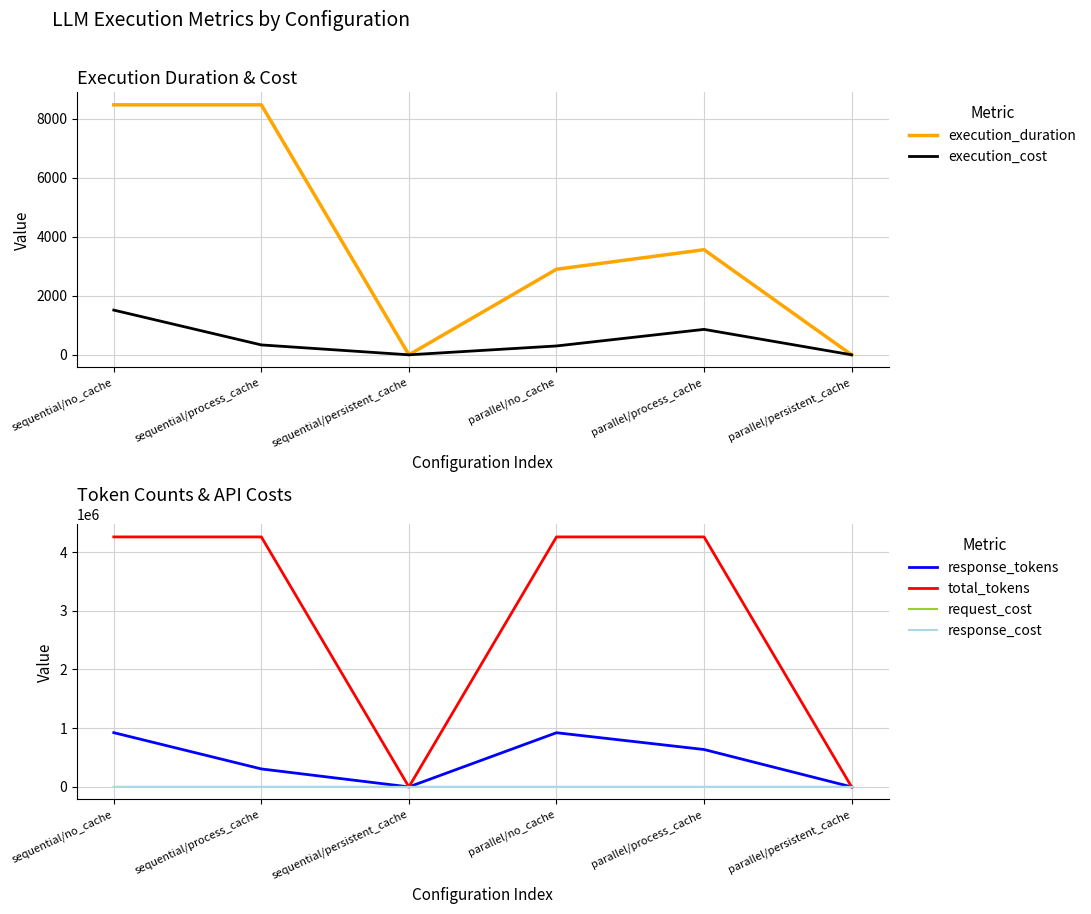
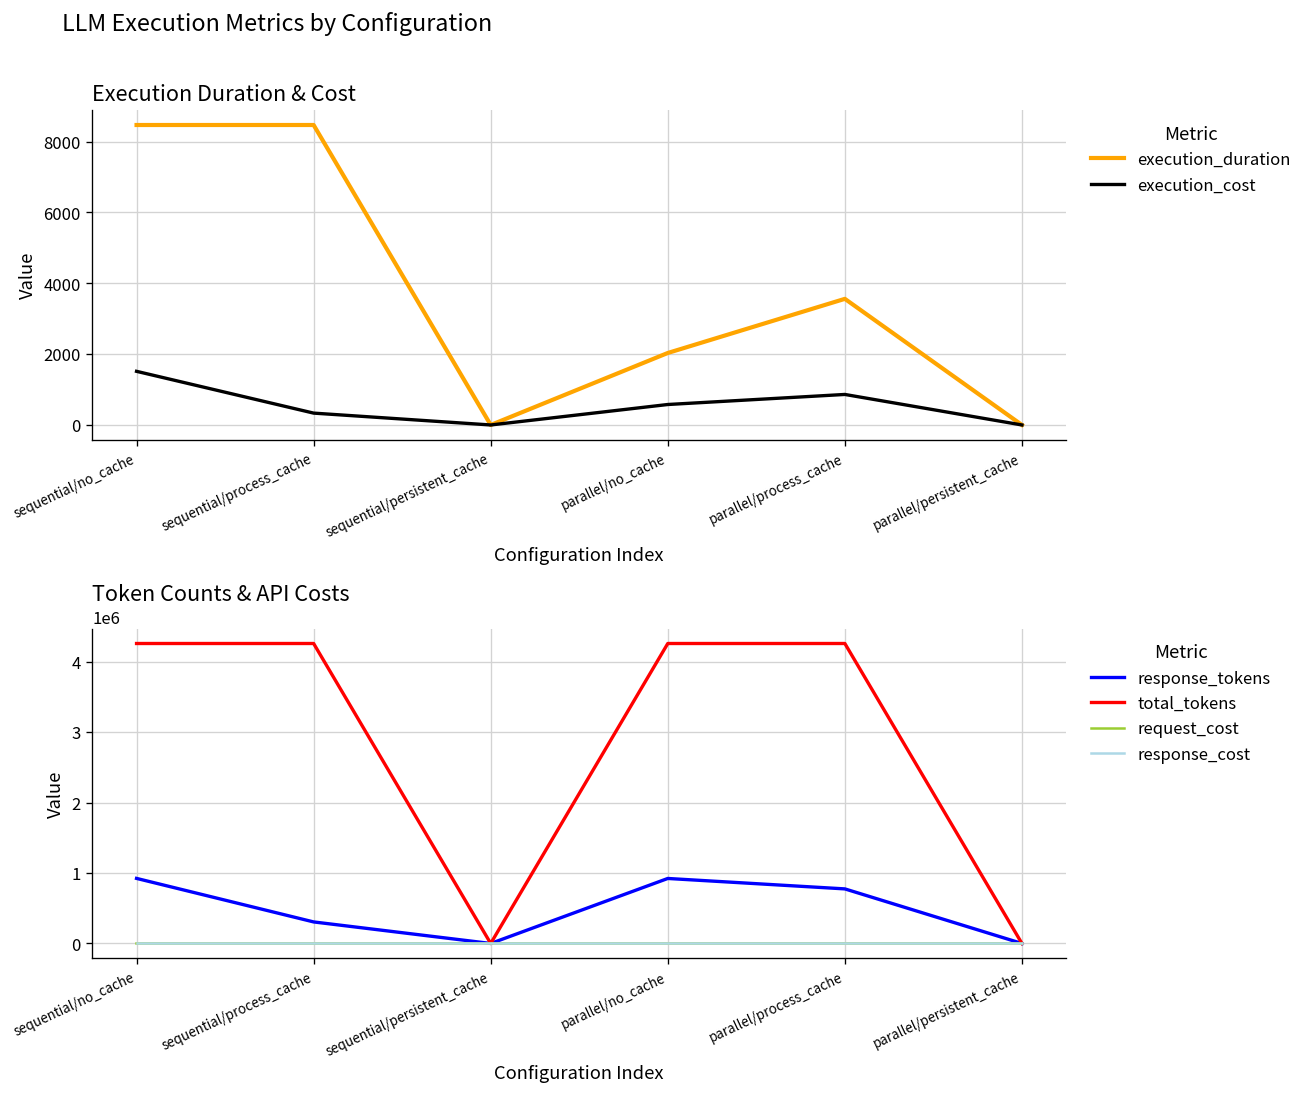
Execution Duration & Cost, execution_duration, parallel/no_cache: 2900 -> 2000
Execution Duration & Cost, execution_cost, parallel/no_cache: 300 -> 600
Token Counts & API Costs, response_tokens, parallel/process_cache: 600000 -> 800000
